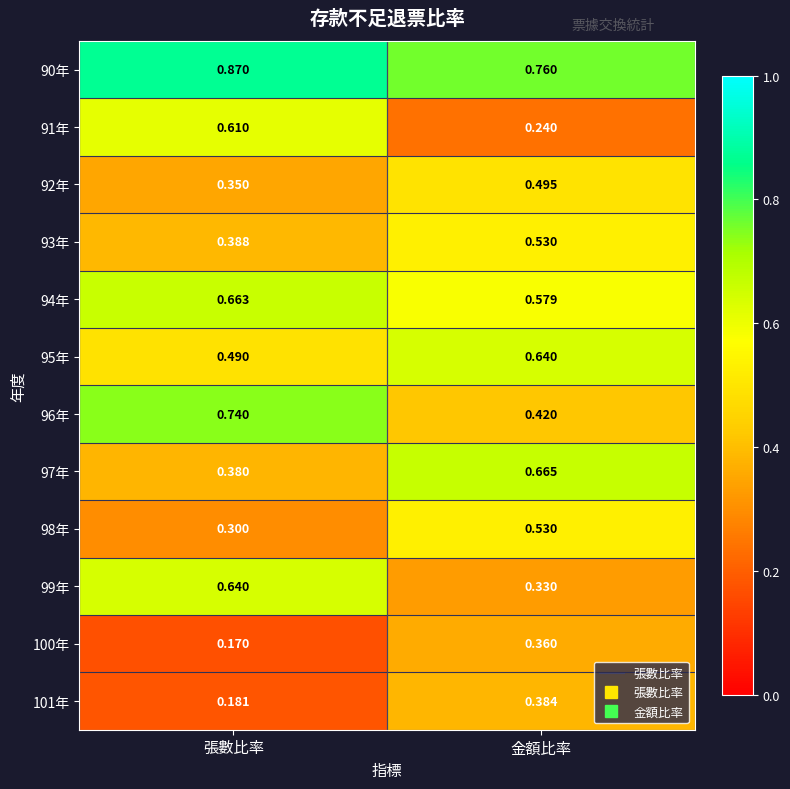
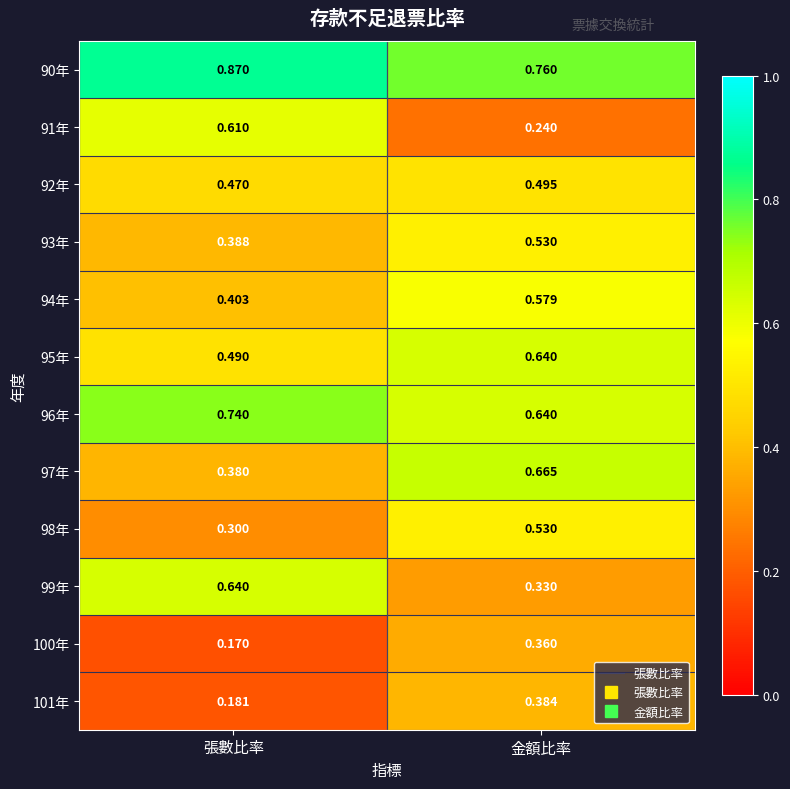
92年, 張數比率: 0.350 -> 0.470
94年, 張數比率: 0.663 -> 0.403
96年, 金額比率: 0.420 -> 0.640
